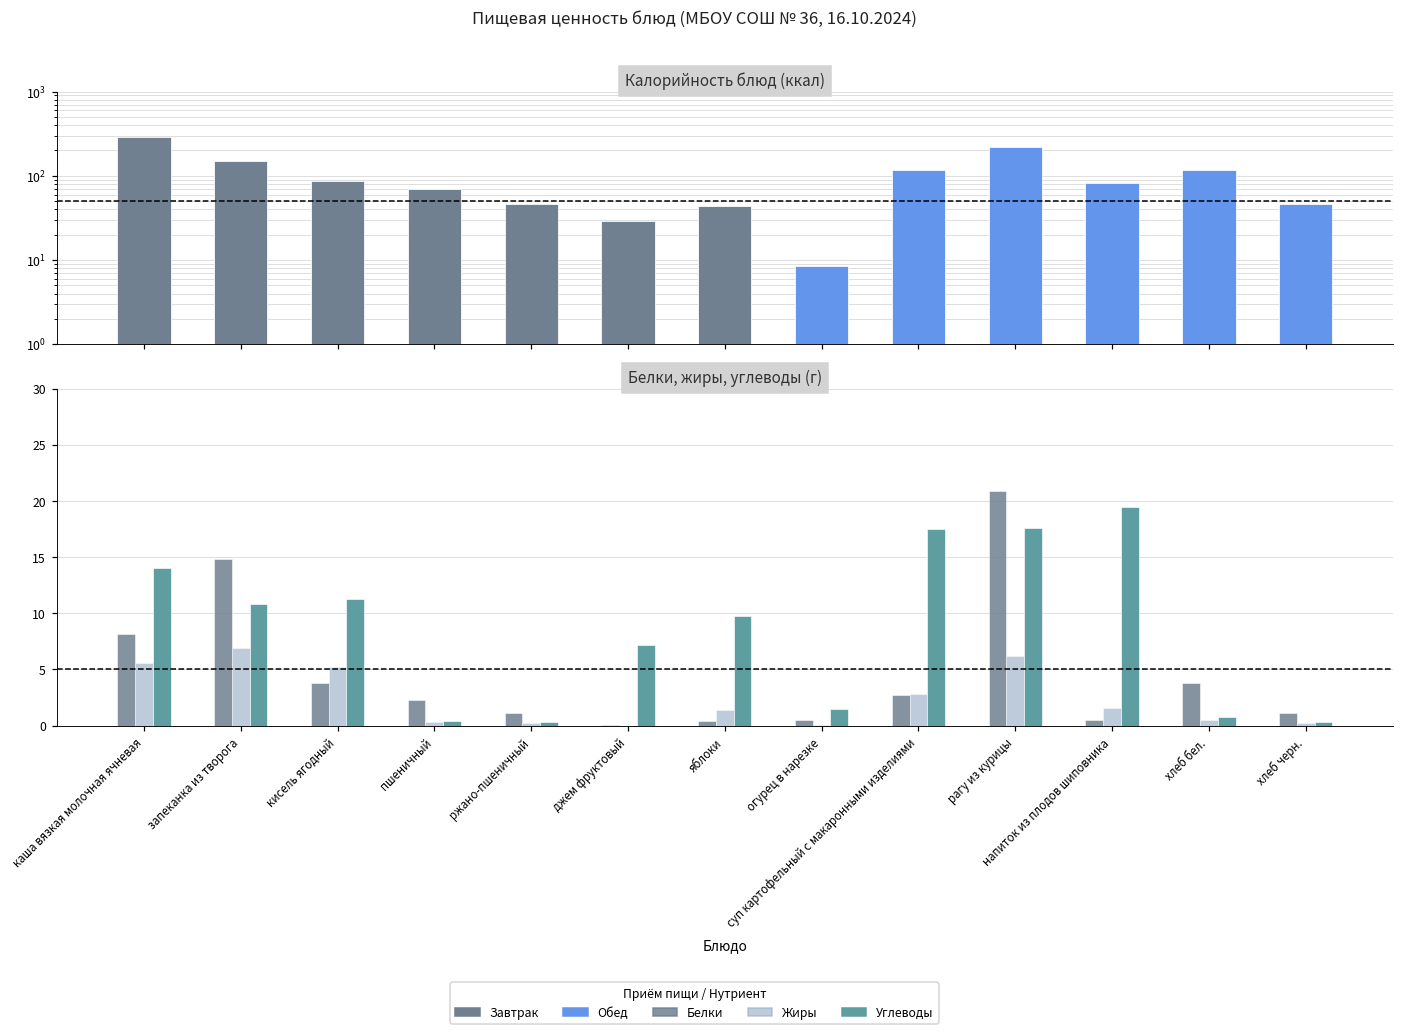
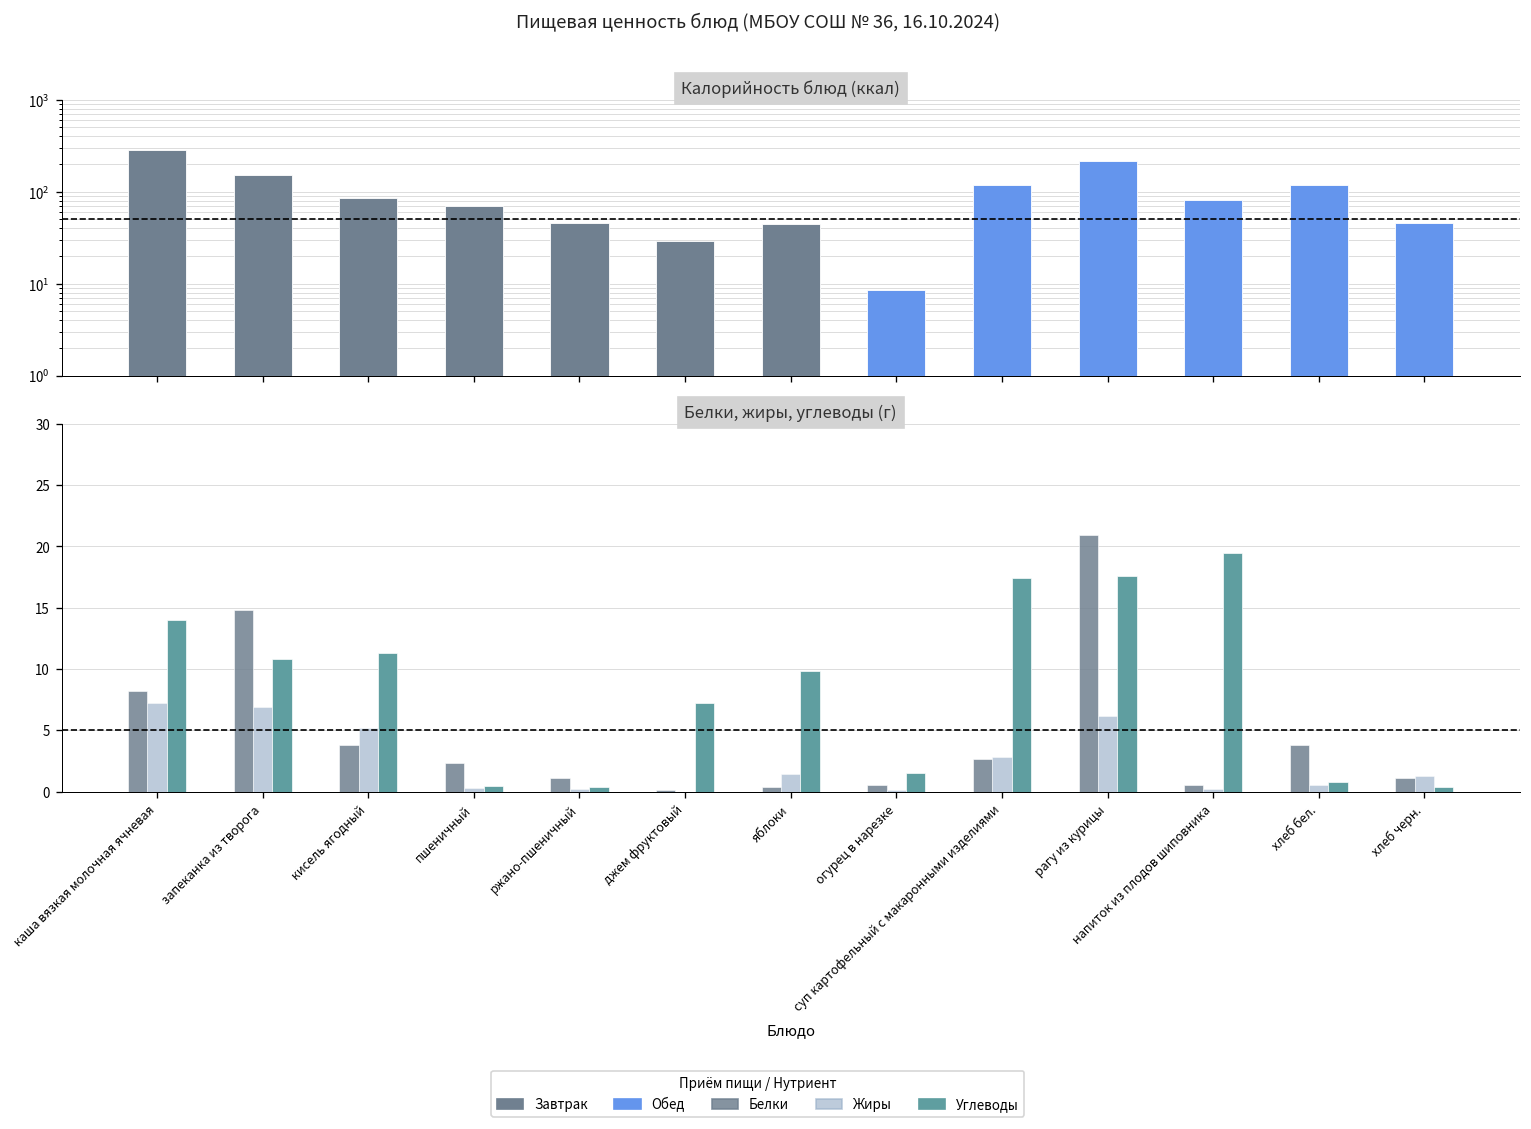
Белки, жиры, углеводы (г), Жиры, каша вязкая молочная ячневая: 5.6 -> 7.2
Белки, жиры, углеводы (г), Жиры, напиток из плодов шиповника: 1.6 -> 0.2
Белки, жиры, углеводы (г), Жиры, хлеб черн.: 0.2 -> 1.2
